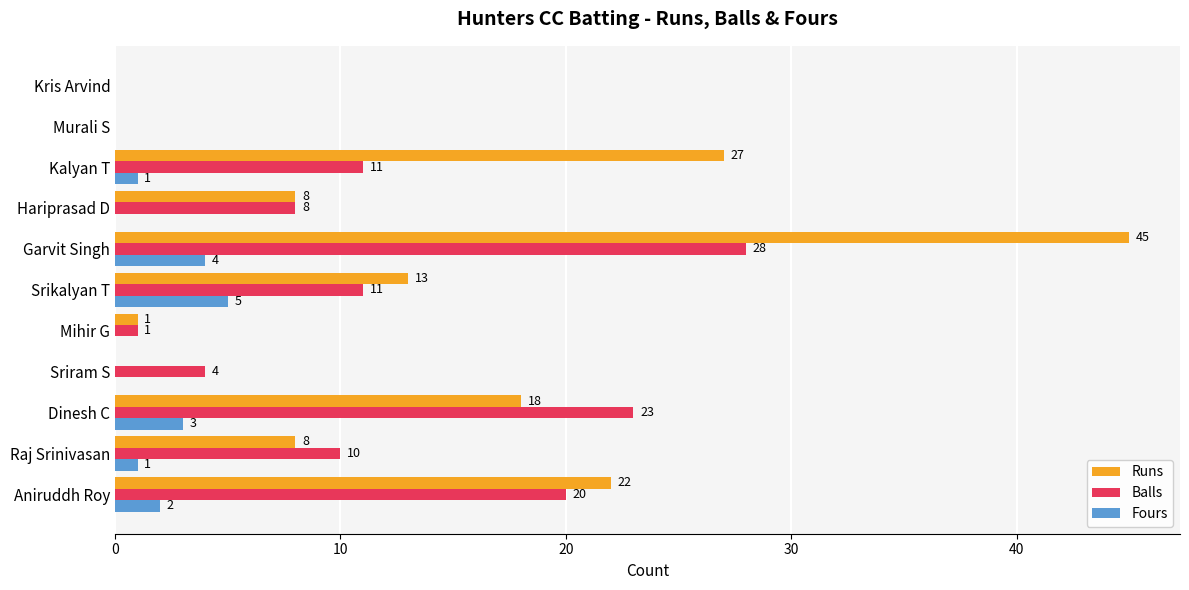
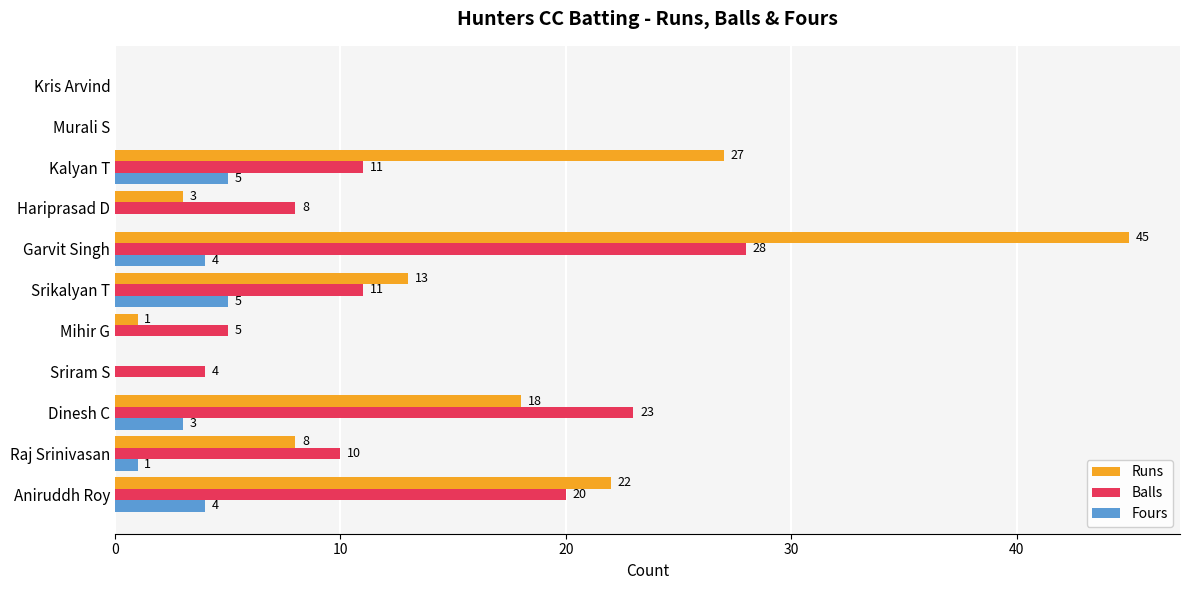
Fours, Kalyan T: 1 -> 5
Runs, Hariprasad D: 8 -> 3
Balls, Mihir G: 1 -> 5
Fours, Aniruddh Roy: 2 -> 4
